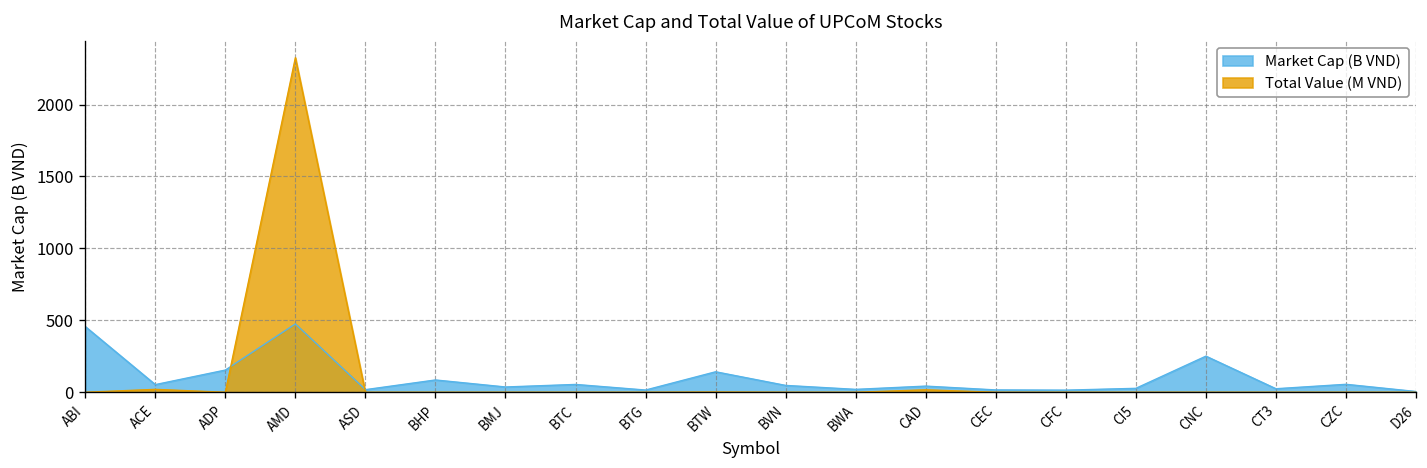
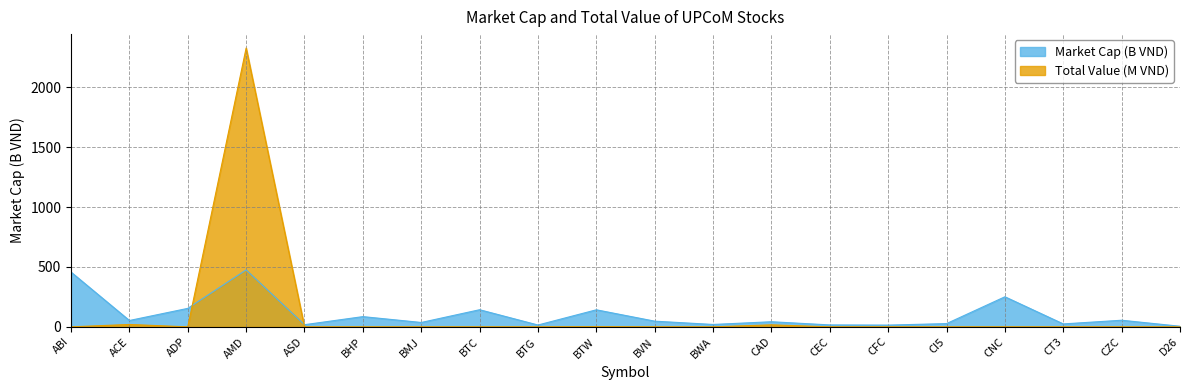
Market Cap (B VND), BTC: 50 -> 140
